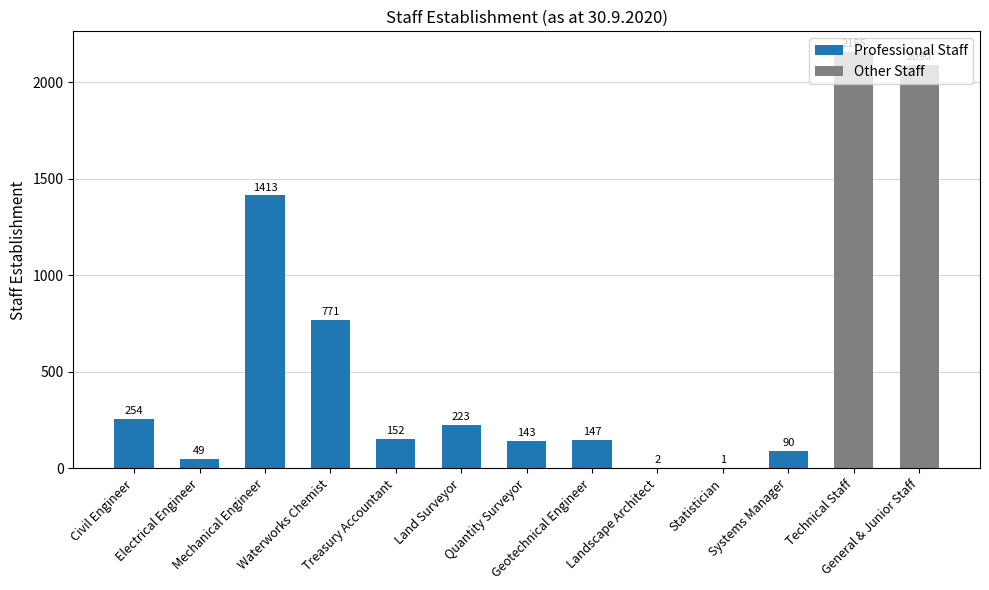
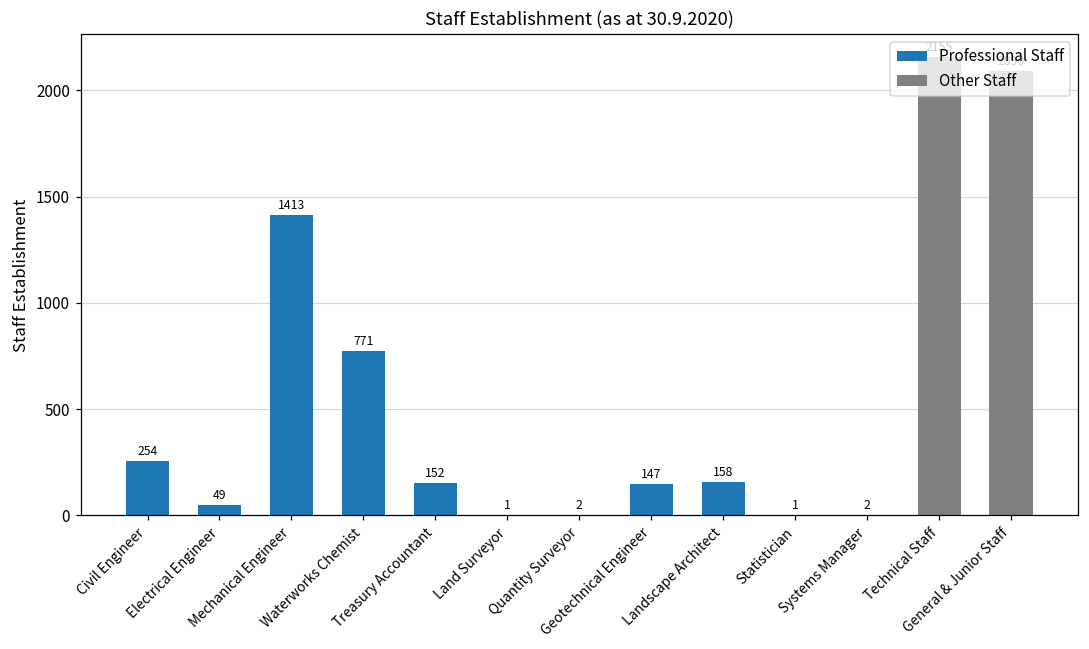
Land Surveyor: 223 -> 1
Quantity Surveyor: 143 -> 2
Landscape Architect: 2 -> 158
Systems Manager: 90 -> 2
